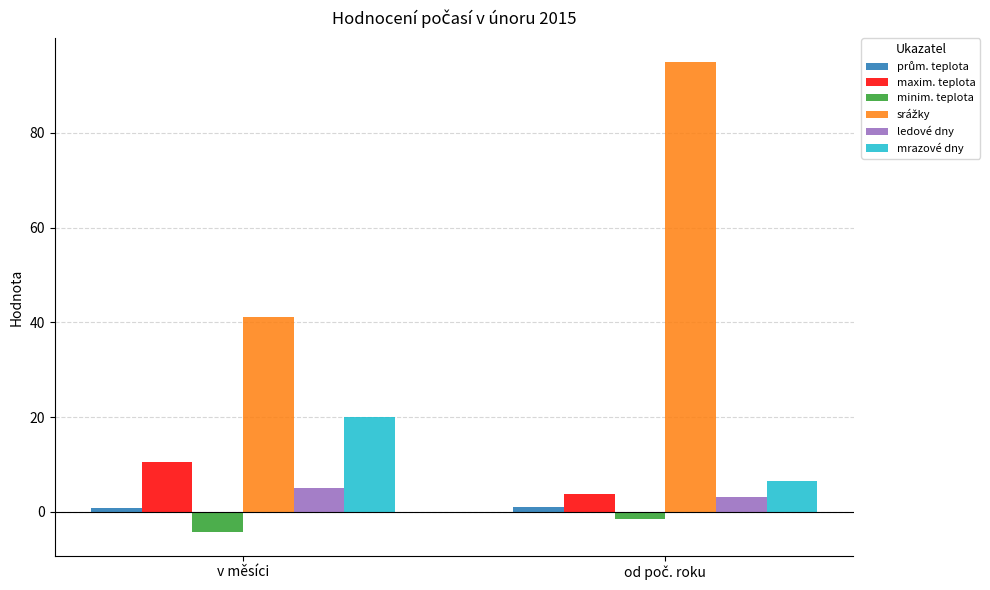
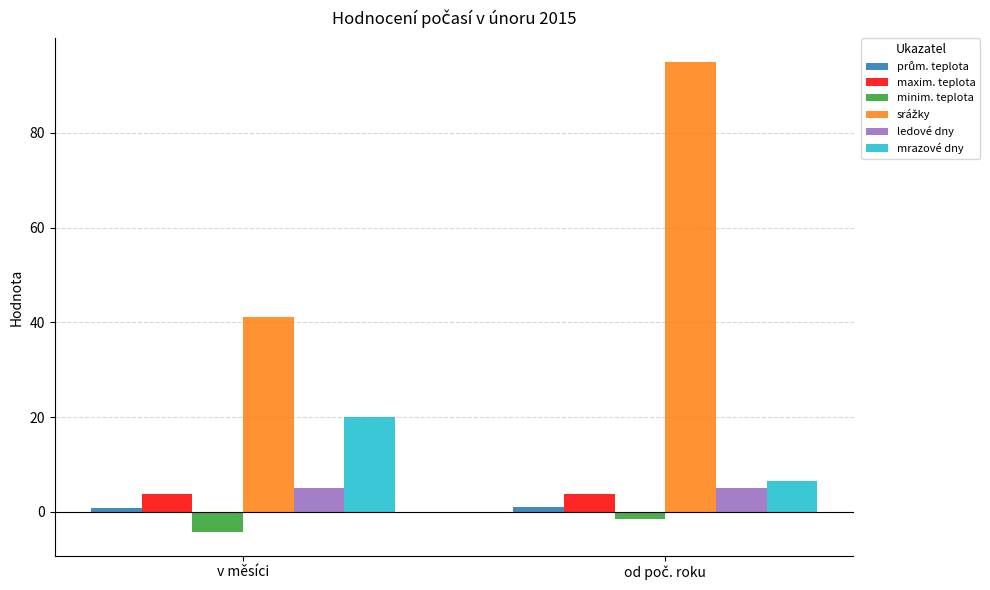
maxim. teplota, v měsíci: 11 -> 4
ledové dny, od poč. roku: 3 -> 5
